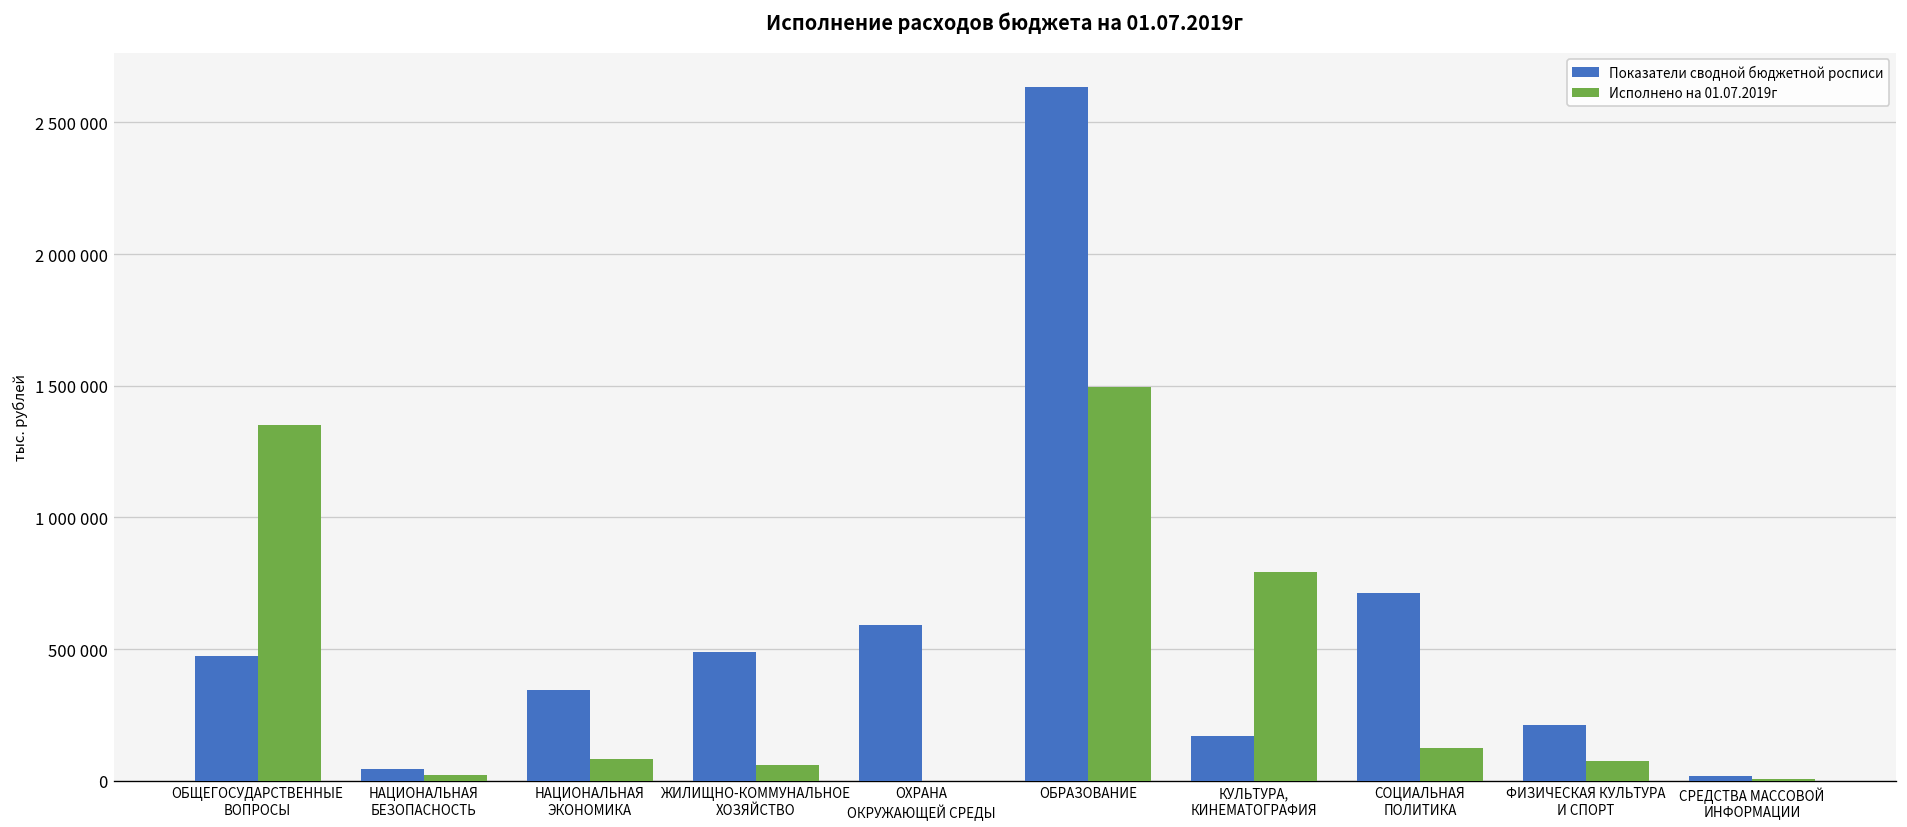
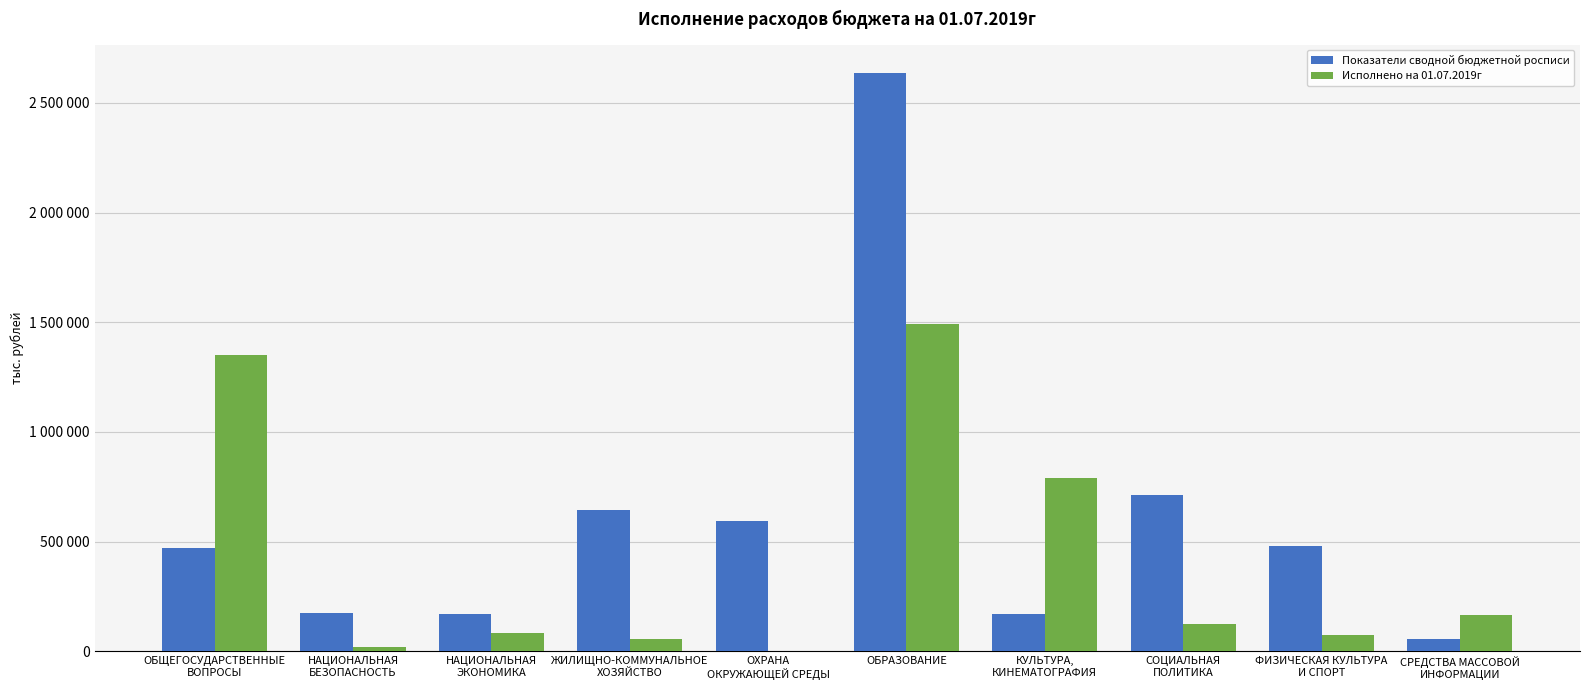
Показатели сводной бюджетной росписи, НАЦИОНАЛЬНАЯ БЕЗОПАСНОСТЬ: 40000 -> 180000
Показатели сводной бюджетной росписи, НАЦИОНАЛЬНАЯ ЭКОНОМИКА: 340000 -> 170000
Показатели сводной бюджетной росписи, ЖИЛИЩНО-КОММУНАЛЬНОЕ ХОЗЯЙСТВО: 490000 -> 640000
Показатели сводной бюджетной росписи, ФИЗИЧЕСКАЯ КУЛЬТУРА И СПОРТ: 210000 -> 480000
Показатели сводной бюджетной росписи, СРЕДСТВА МАССОВОЙ ИНФОРМАЦИИ: 20000 -> 60000
Исполнено на 01.07.2019г, СРЕДСТВА МАССОВОЙ ИНФОРМАЦИИ: 10000 -> 160000
